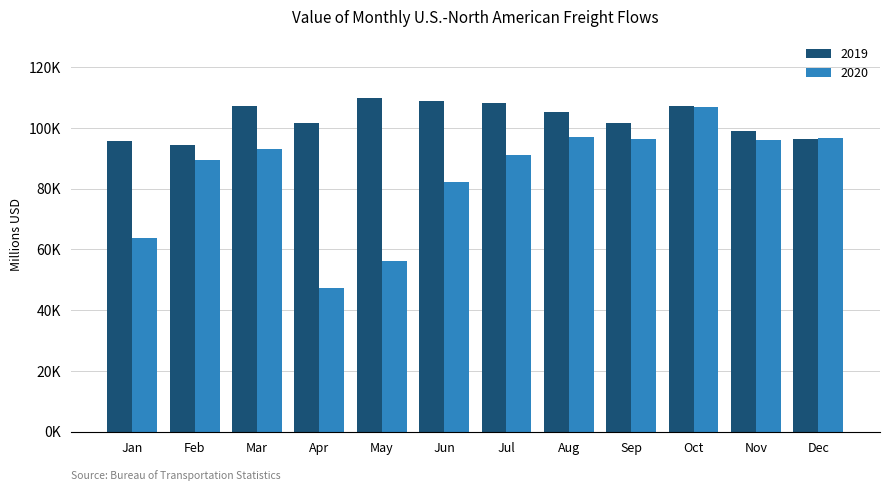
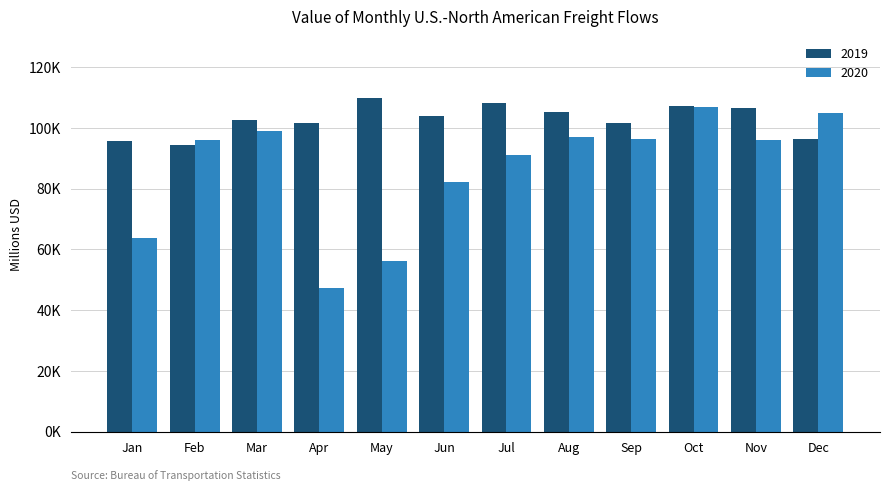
2020, Feb: 89000 -> 96000
2019, Mar: 107000 -> 102000
2020, Mar: 93000 -> 99000
2019, Jun: 109000 -> 104000
2019, Nov: 99000 -> 107000
2020, Dec: 97000 -> 105000
